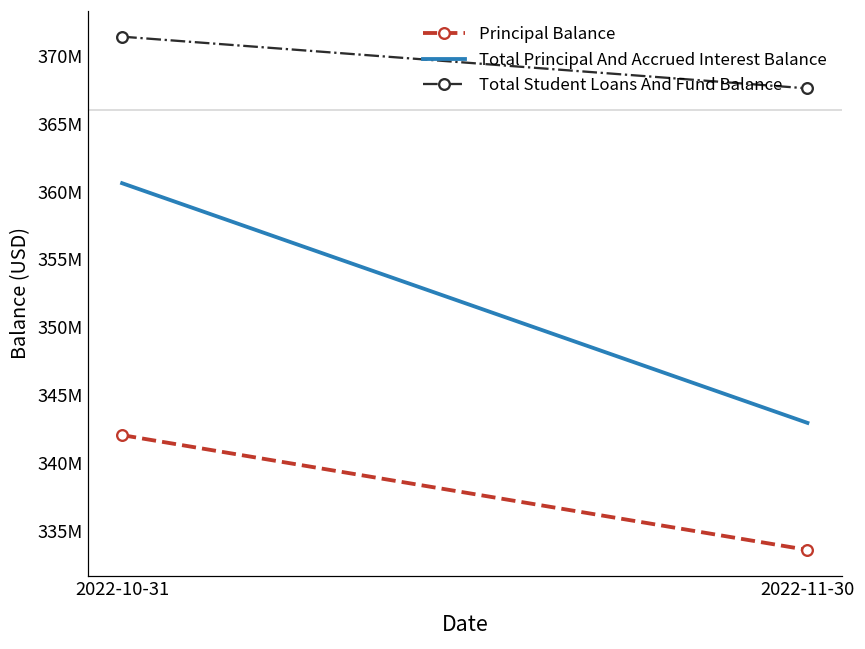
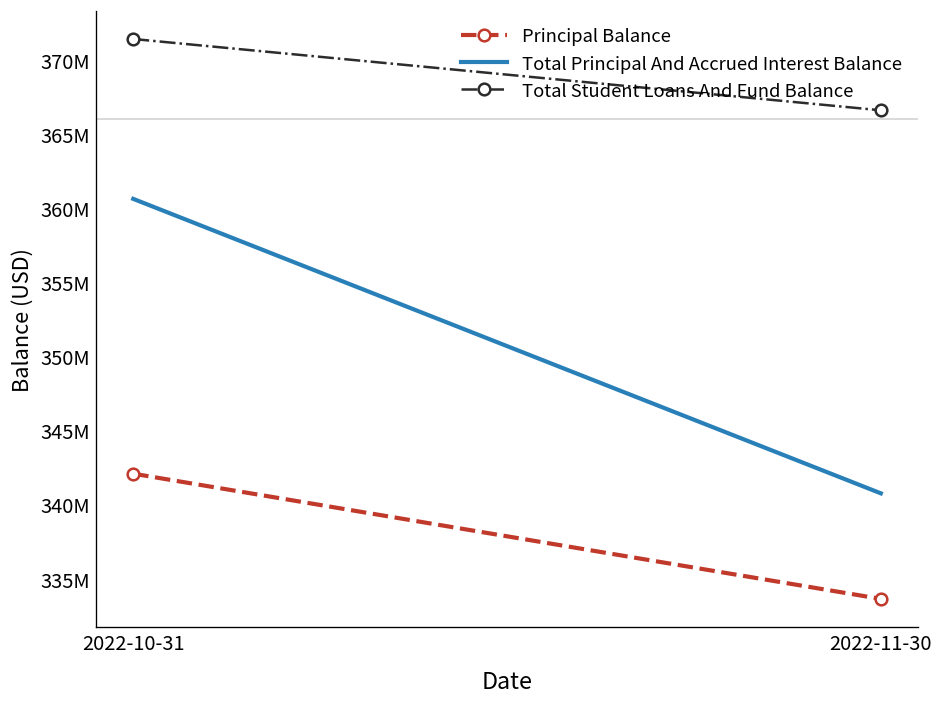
Total Principal And Accrued Interest Balance, 2022-11-30: 343000000 -> 340700000
Total Student Loans And Fund Balance, 2022-11-30: 367600000 -> 366600000
